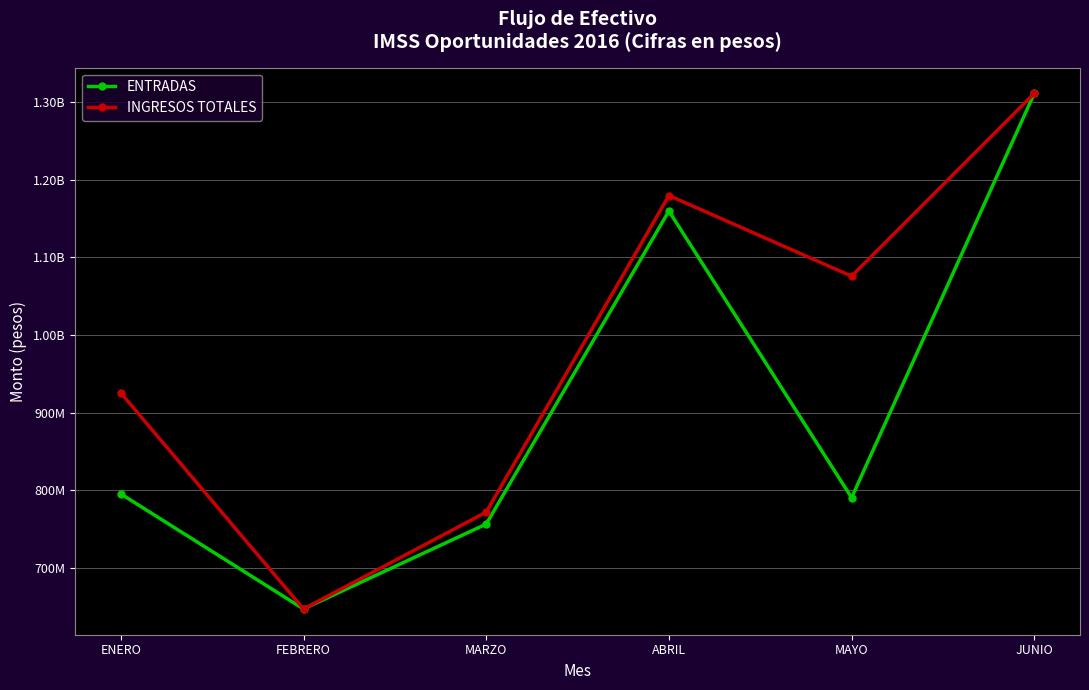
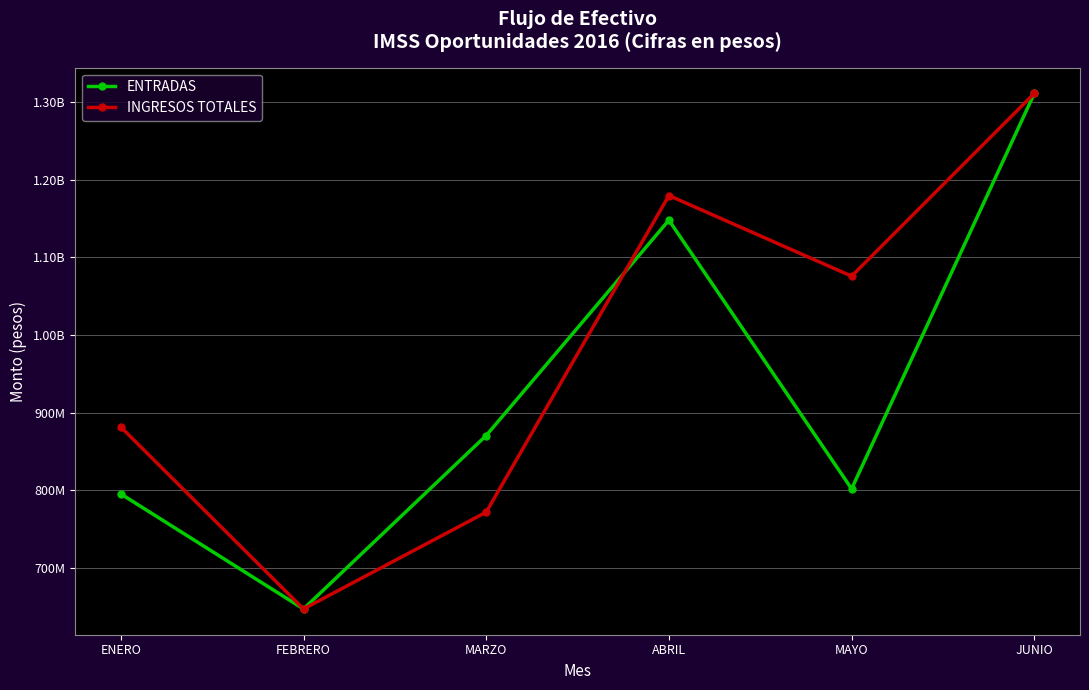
INGRESOS TOTALES, ENERO: 930000000 -> 880000000
ENTRADAS, MARZO: 760000000 -> 870000000
ENTRADAS, ABRIL: 1160000000 -> 1150000000
ENTRADAS, MAYO: 790000000 -> 800000000
